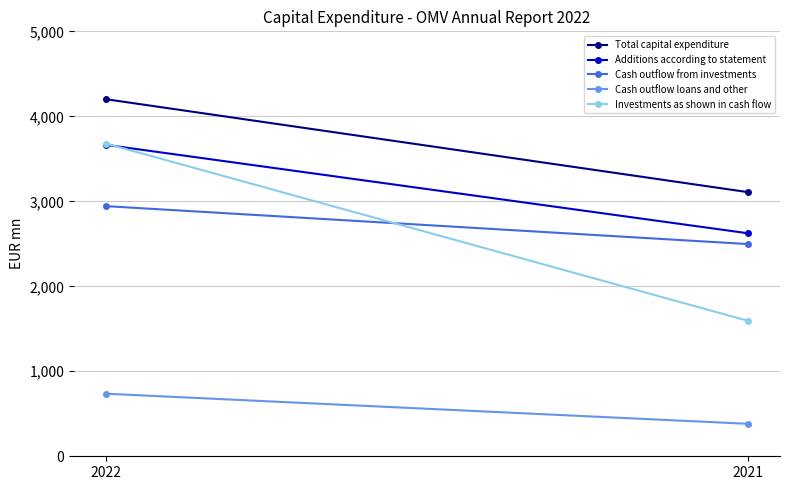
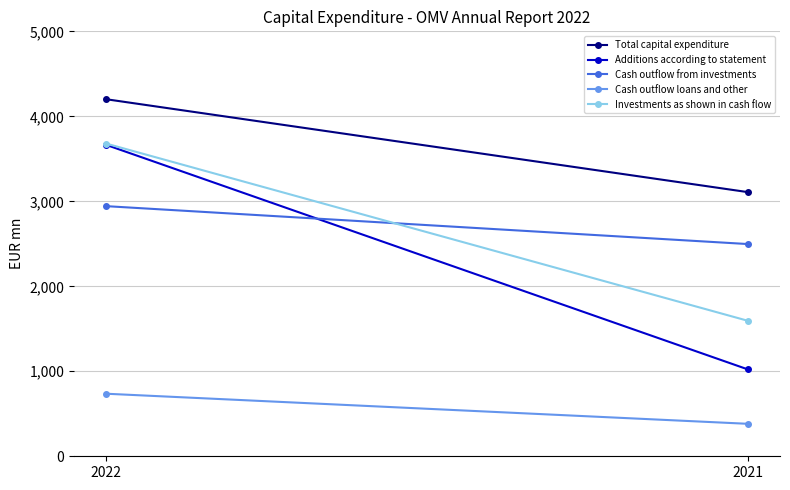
Additions according to statement, 2021: 2,600 -> 1,000
